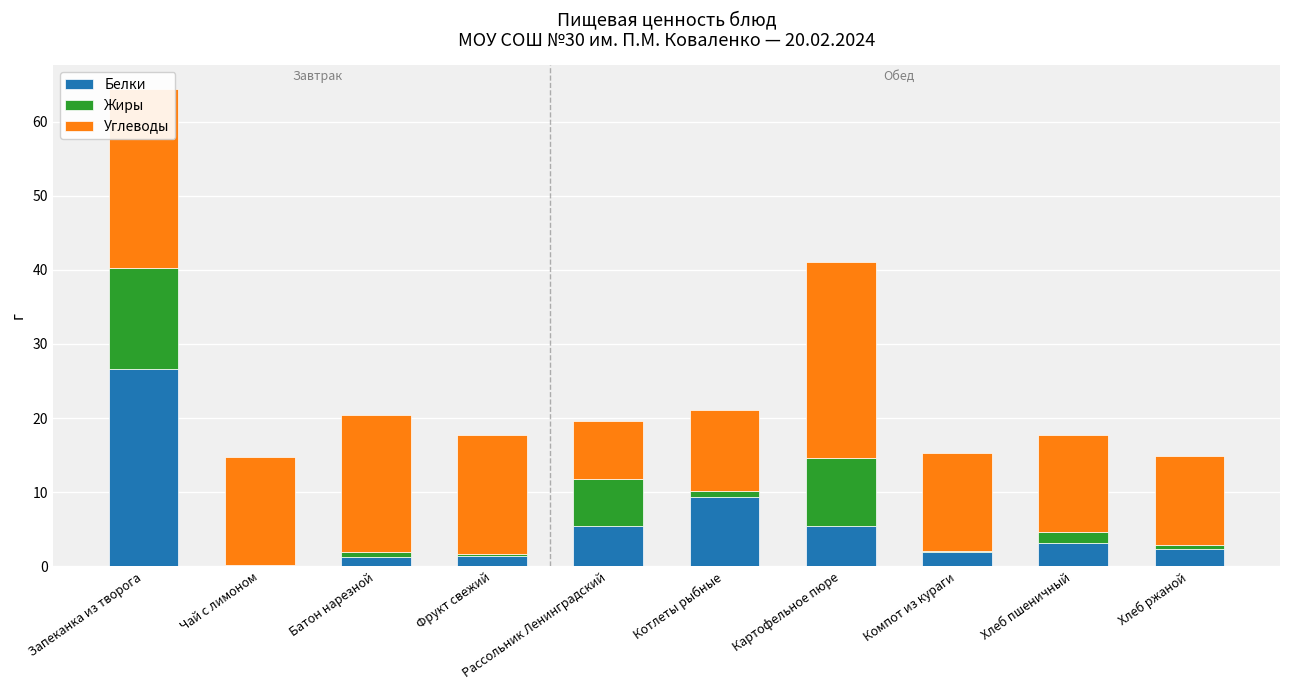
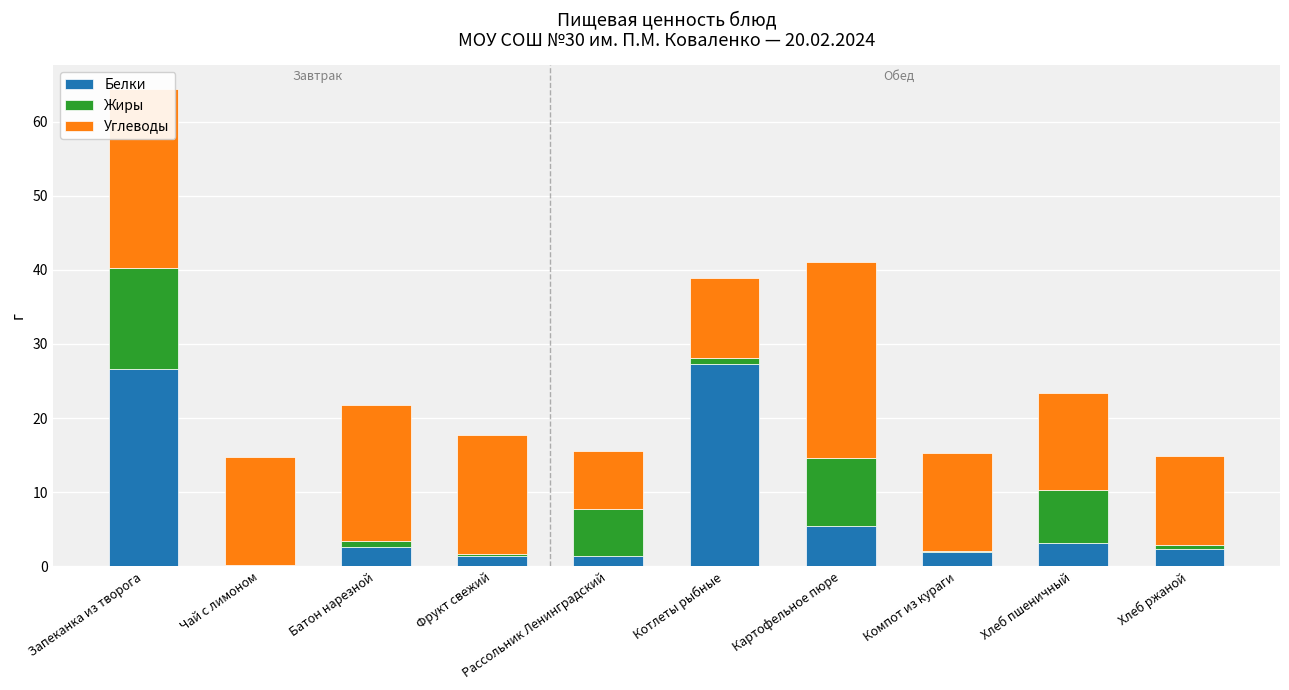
Белки, Батон нарезной: 1 -> 3
Белки, Рассольник Ленинградский: 5 -> 1
Белки, Котлеты рыбные: 9 -> 27
Жиры, Хлеб пшеничный: 1 -> 7
